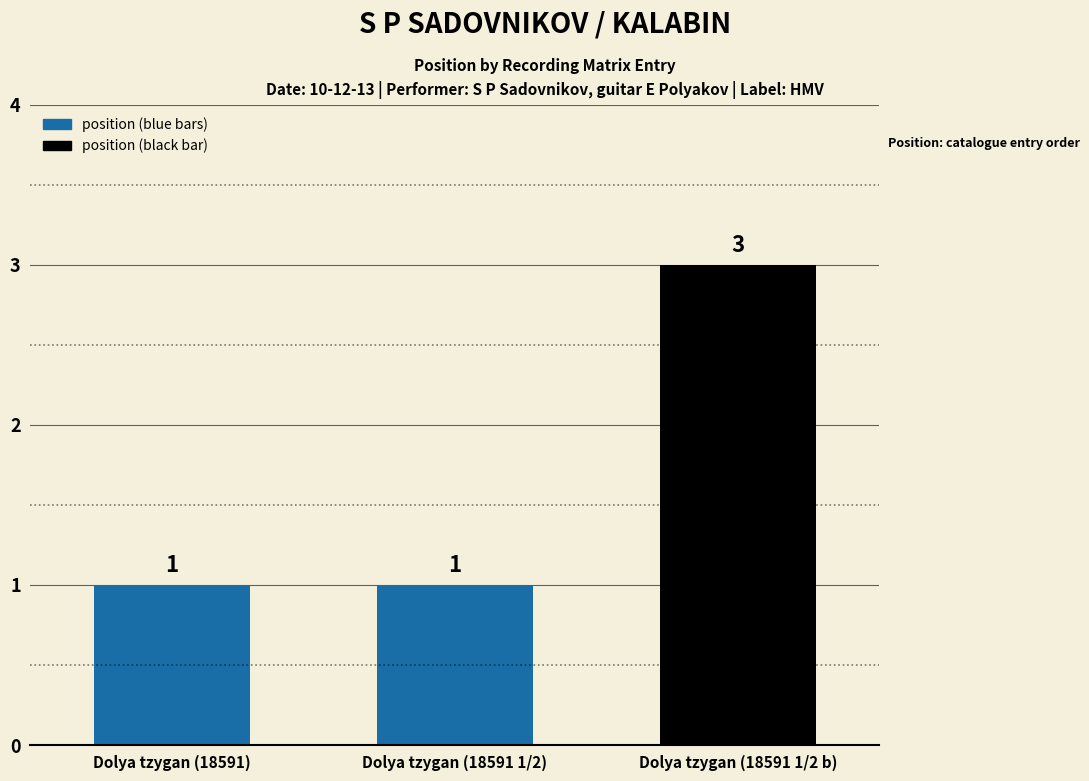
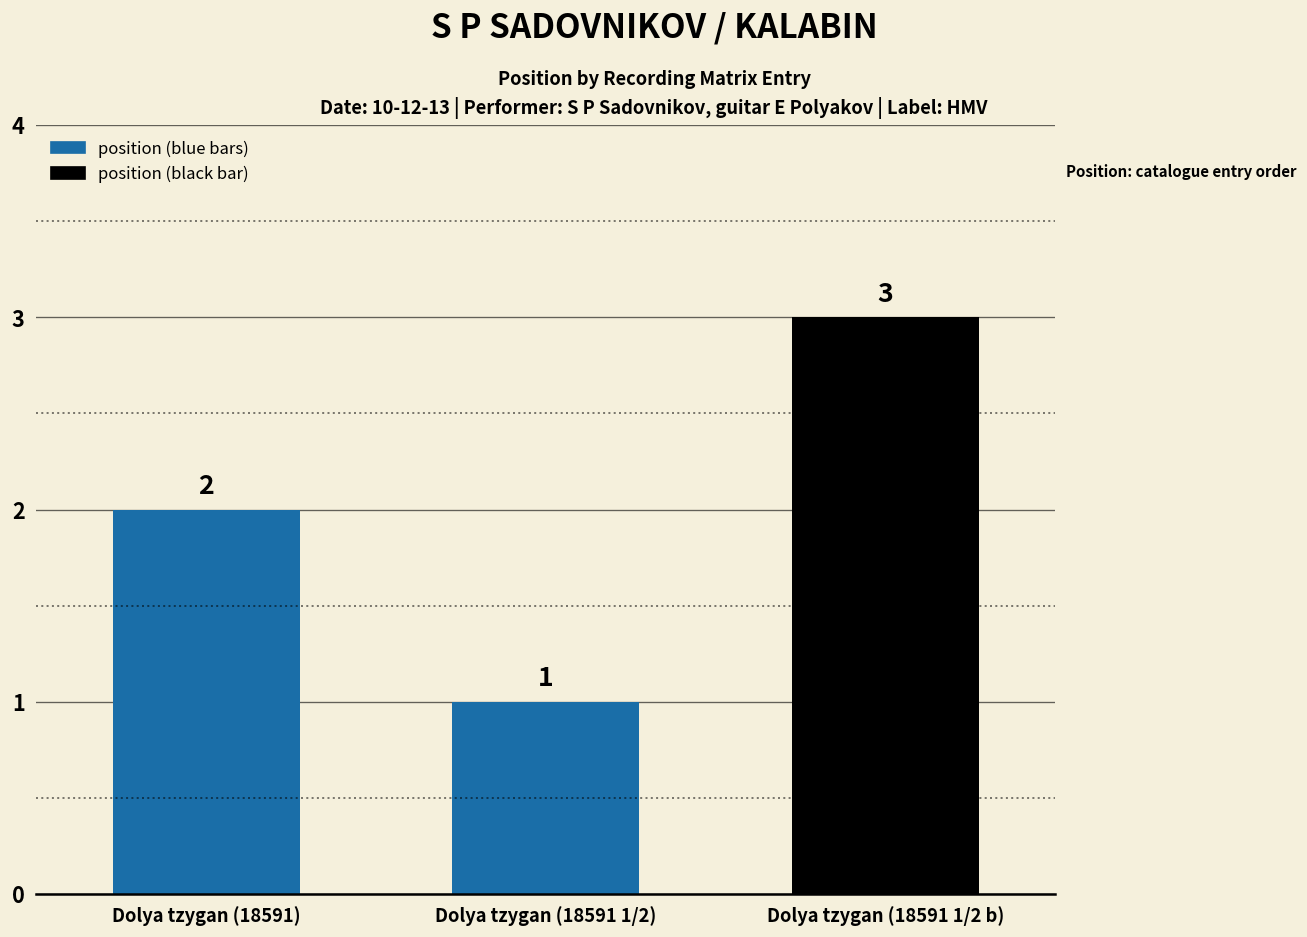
Dolya tzygan (18591): 1 -> 2
